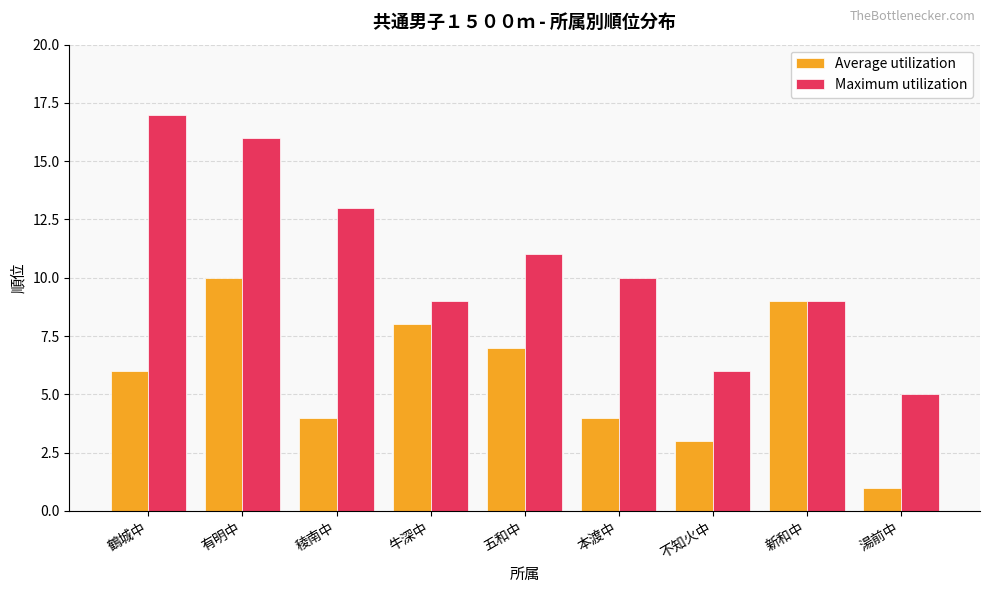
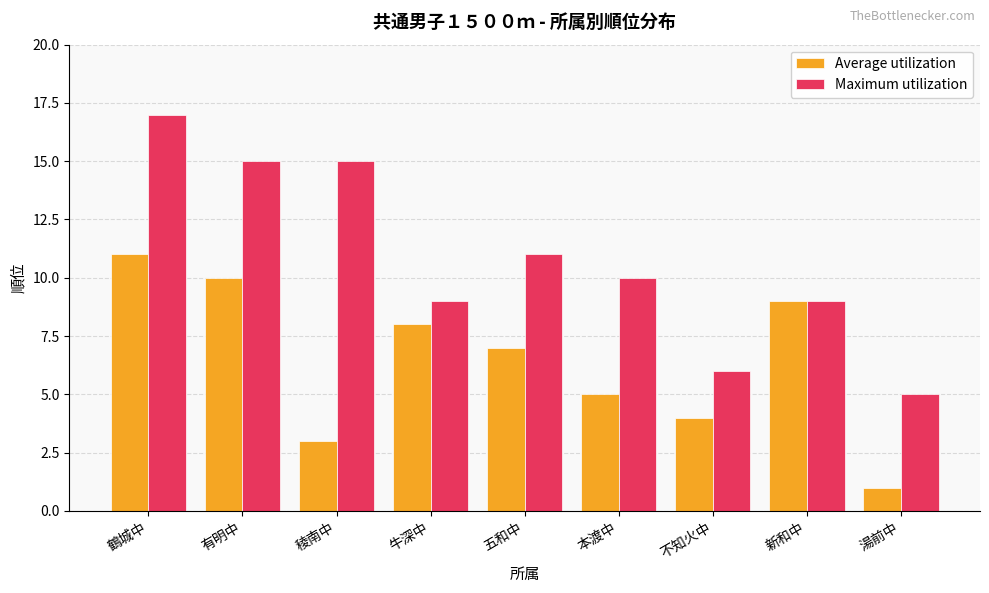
Average utilization, 鶴城中: 6 -> 11
Maximum utilization, 有明中: 16 -> 15
Average utilization, 稜南中: 4 -> 3
Maximum utilization, 稜南中: 13 -> 15
Average utilization, 本渡中: 4 -> 5
Average utilization, 不知火中: 3 -> 4
